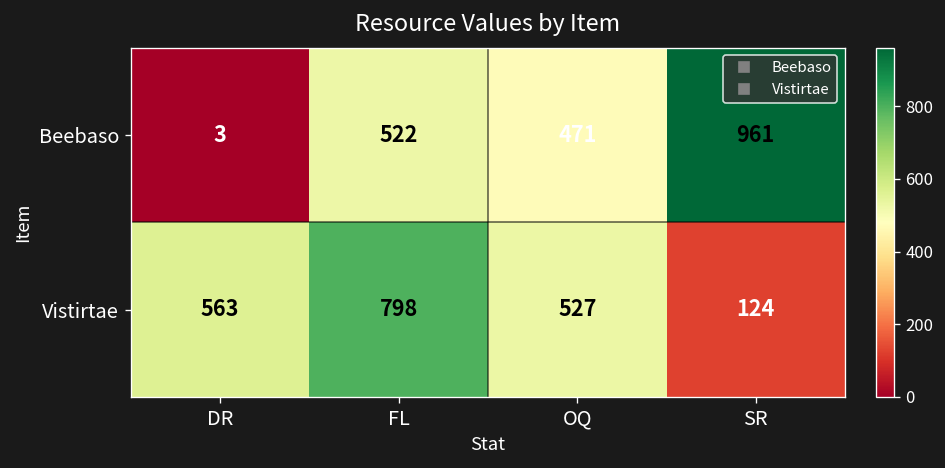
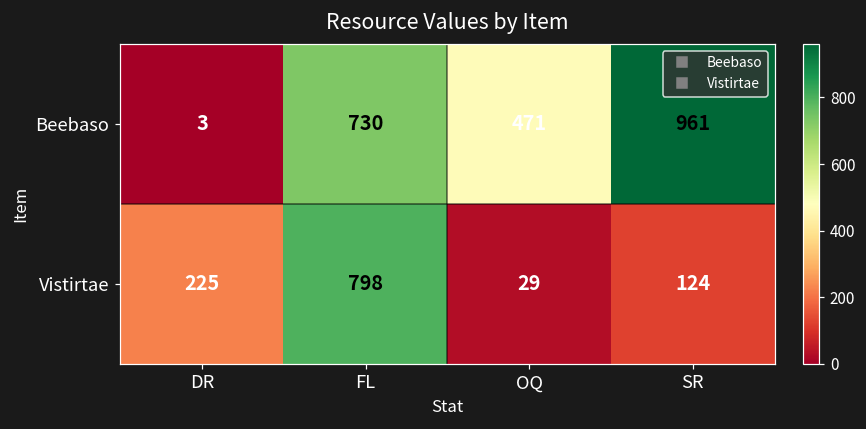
Beebaso, FL: 522 -> 730
Vistirtae, DR: 563 -> 225
Vistirtae, OQ: 527 -> 29
